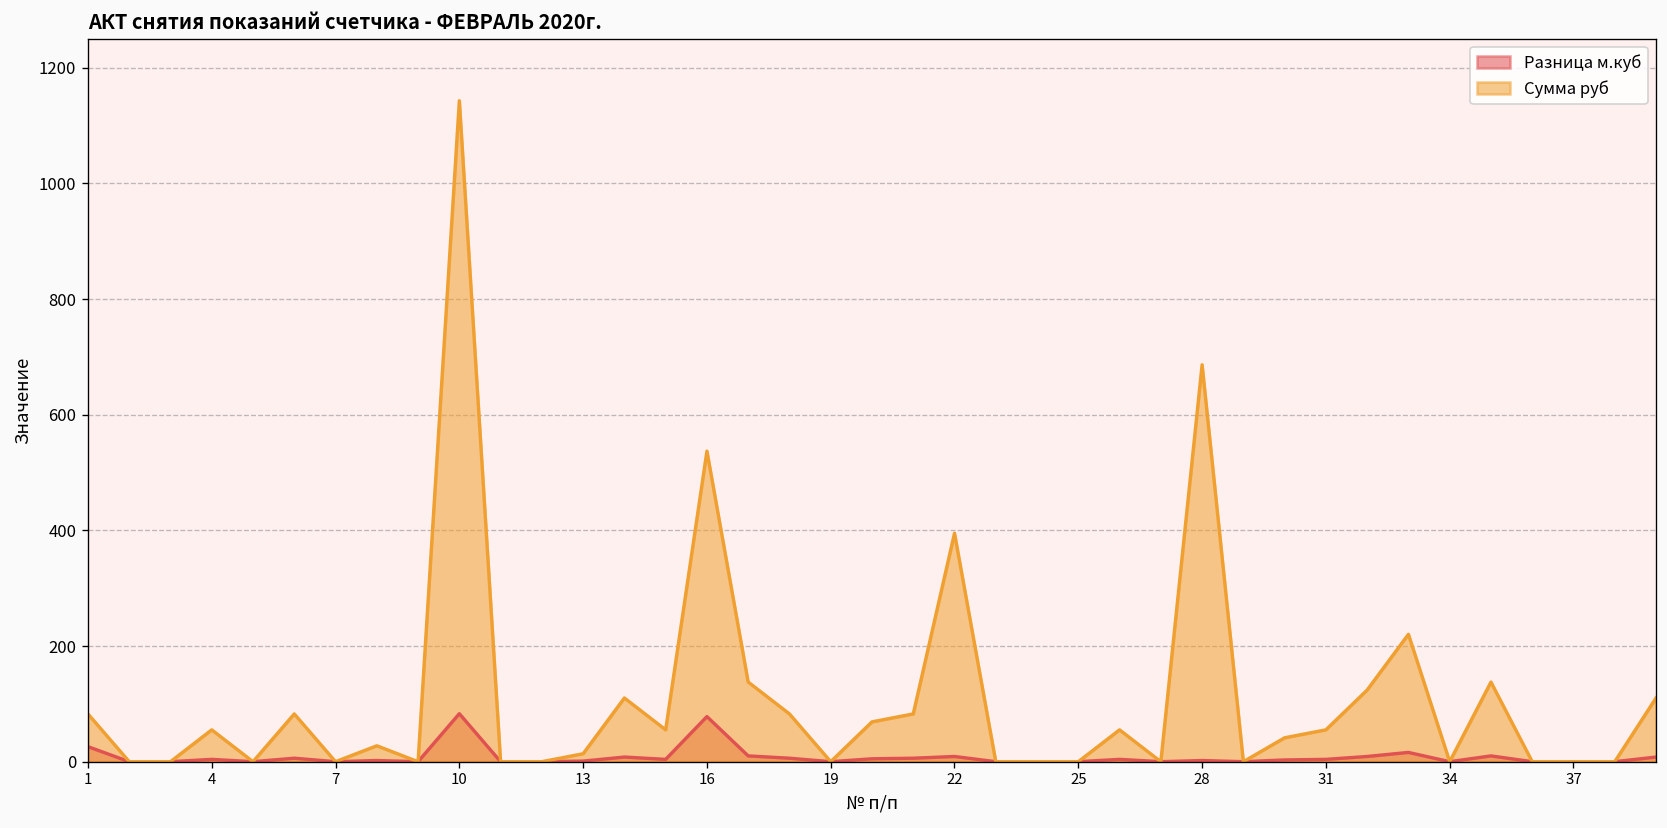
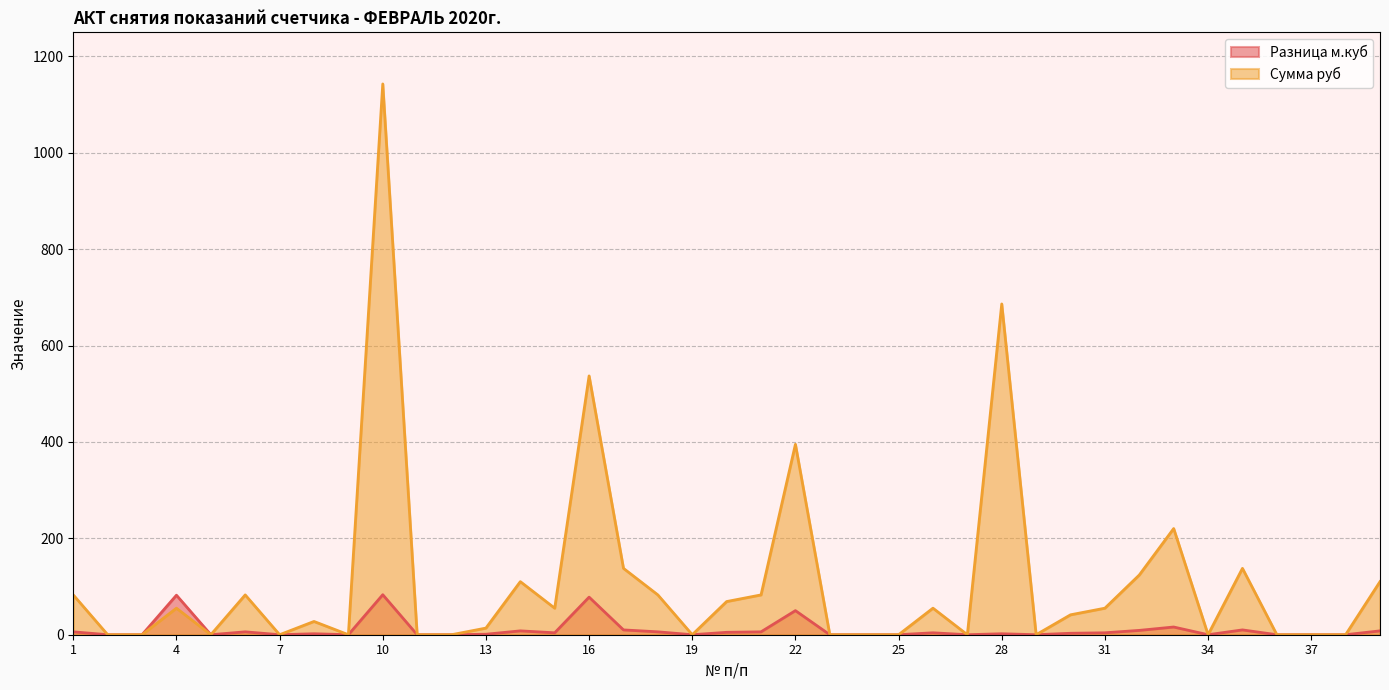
Разница м.куб, 1: 30 -> 10
Разница м.куб, 4: 0 -> 80
Разница м.куб, 22: 10 -> 50
